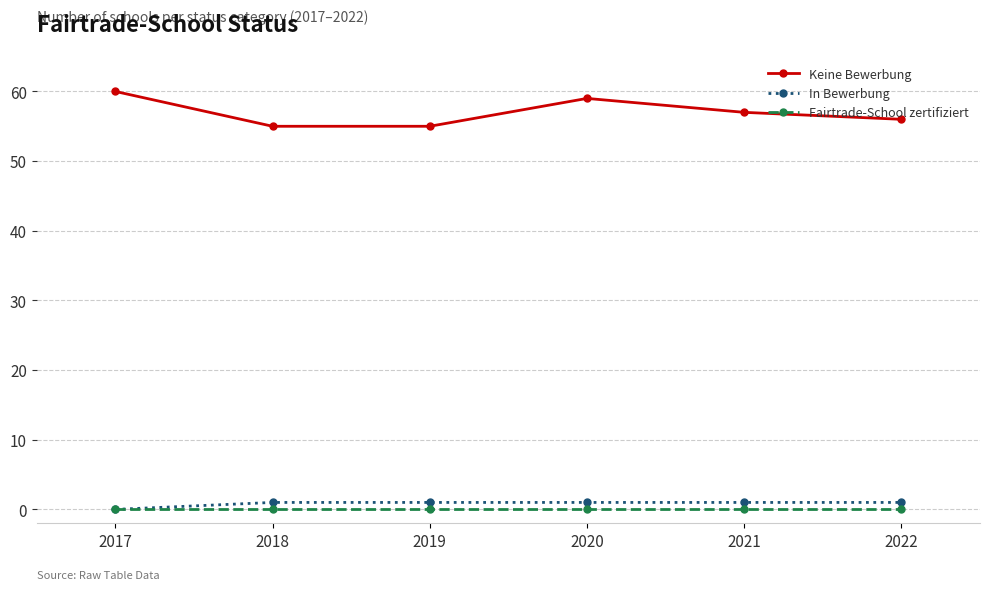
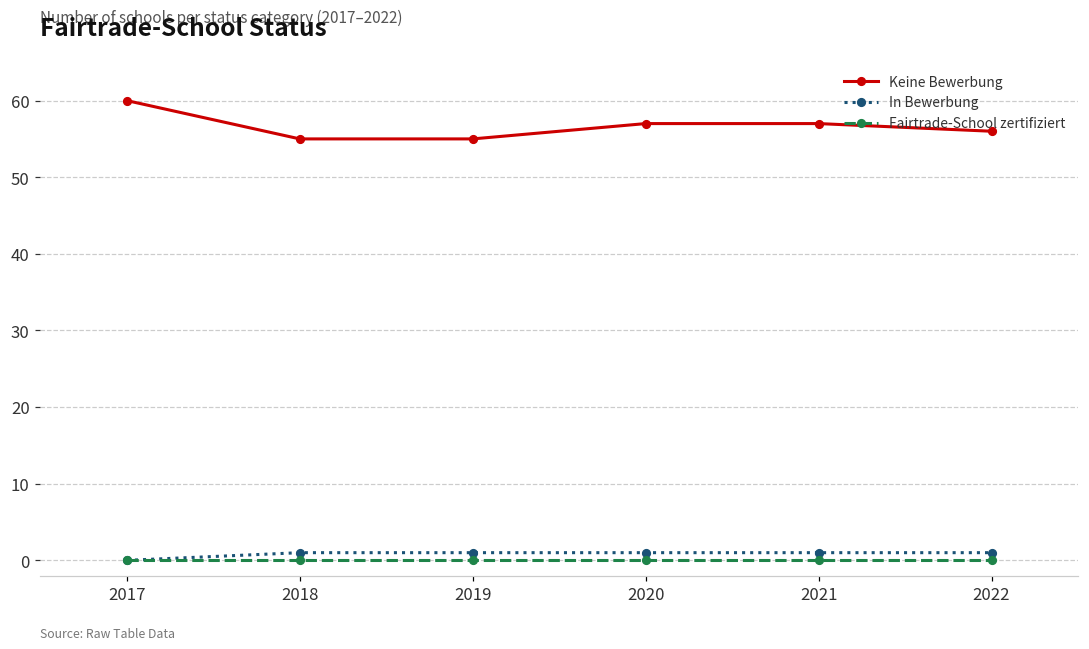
Keine Bewerbung, 2020: 59 -> 57
